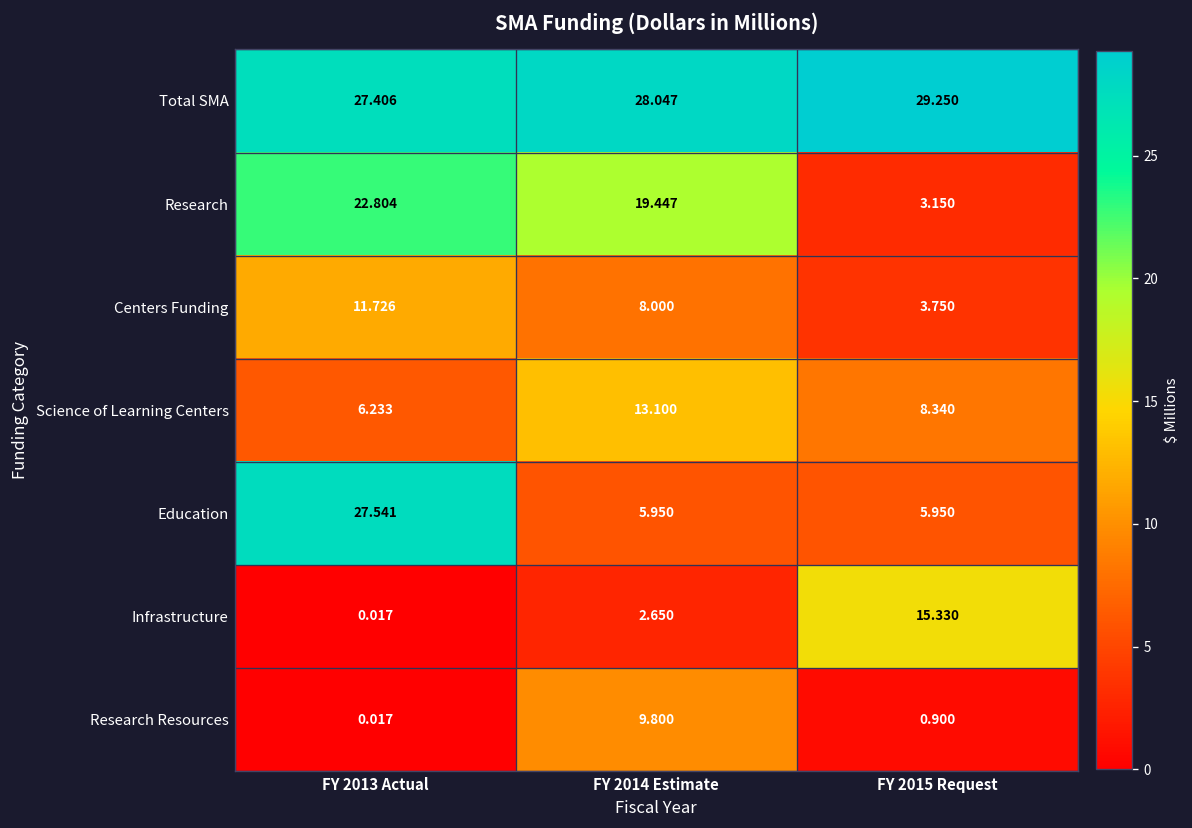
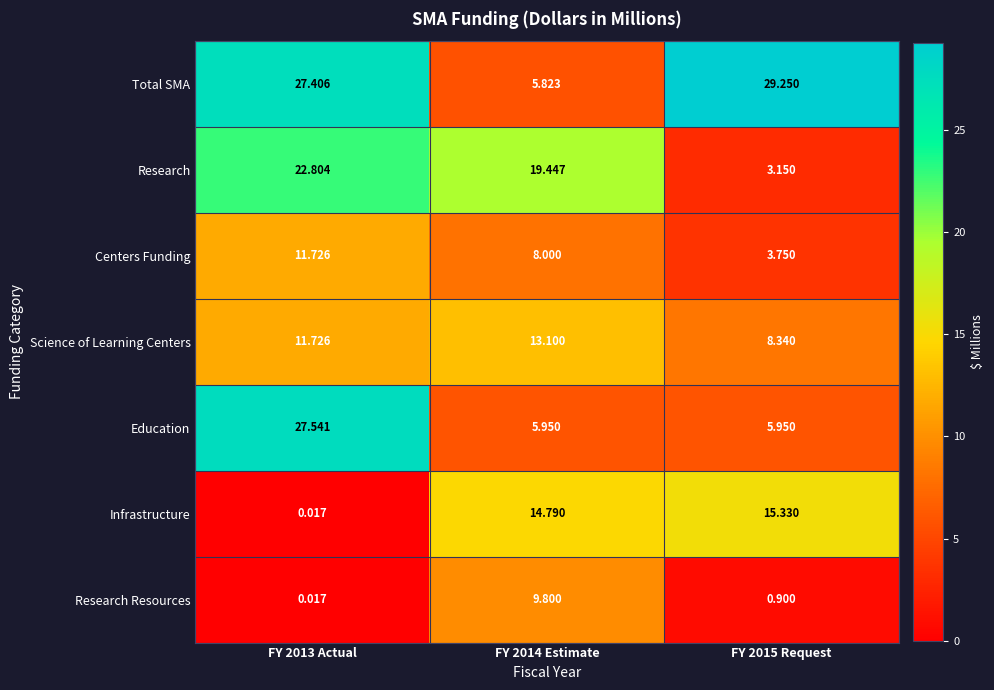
Total SMA, FY 2014 Estimate: 28.047 -> 5.823
Science of Learning Centers, FY 2013 Actual: 6.233 -> 11.726
Infrastructure, FY 2014 Estimate: 2.650 -> 14.790
